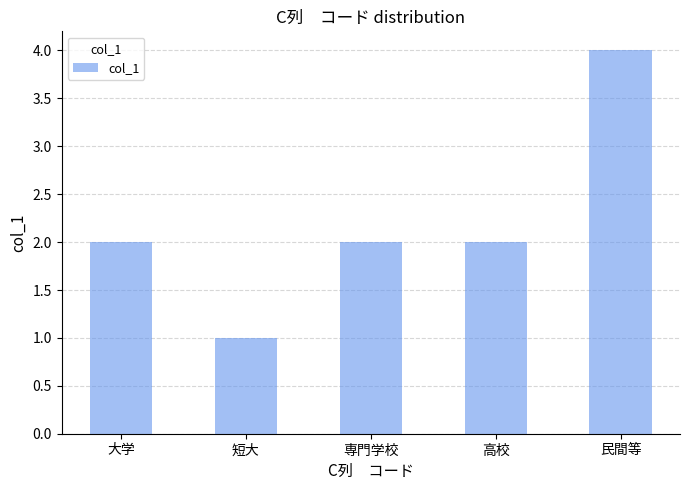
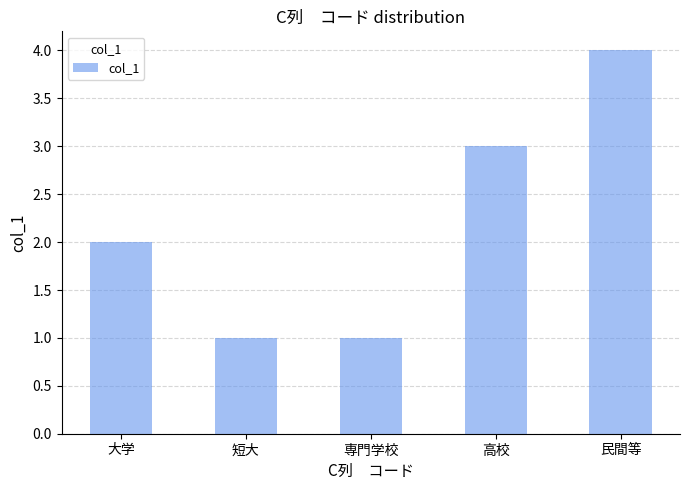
専門学校: 2 -> 1
高校: 2 -> 3
